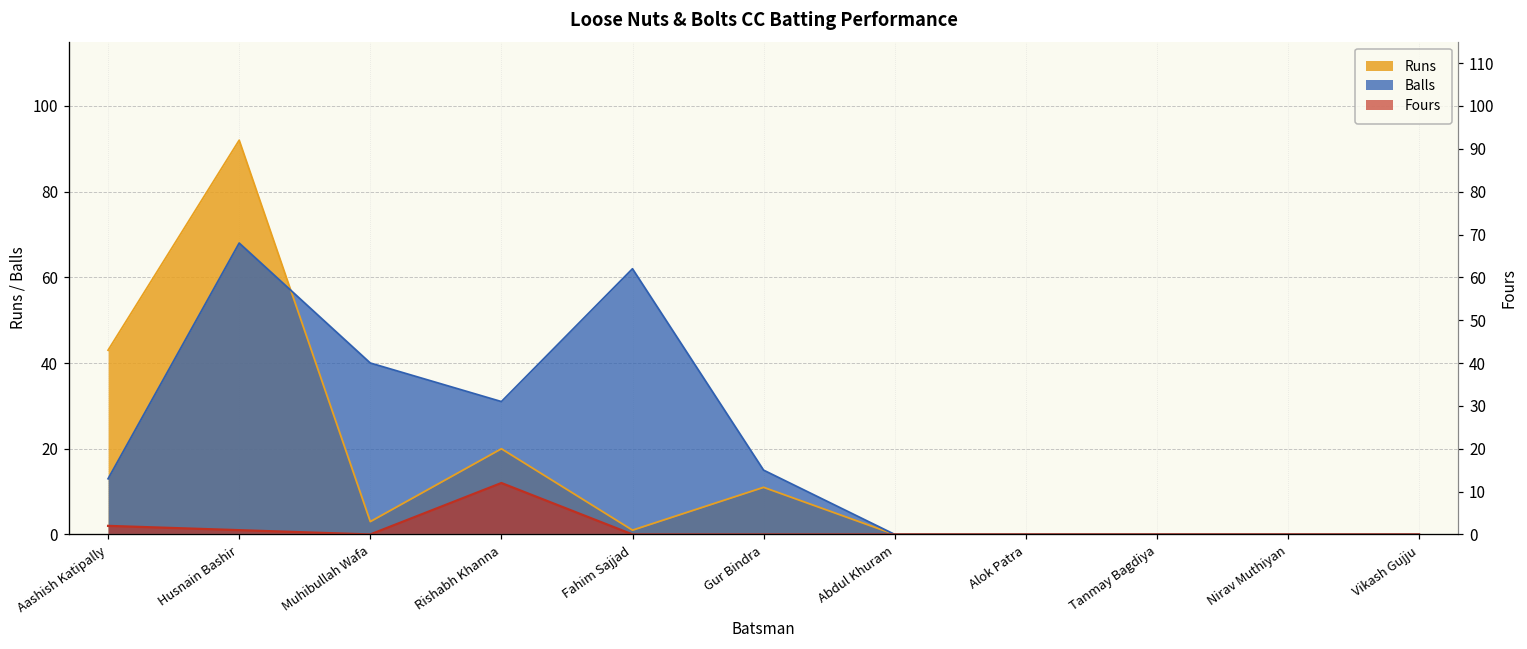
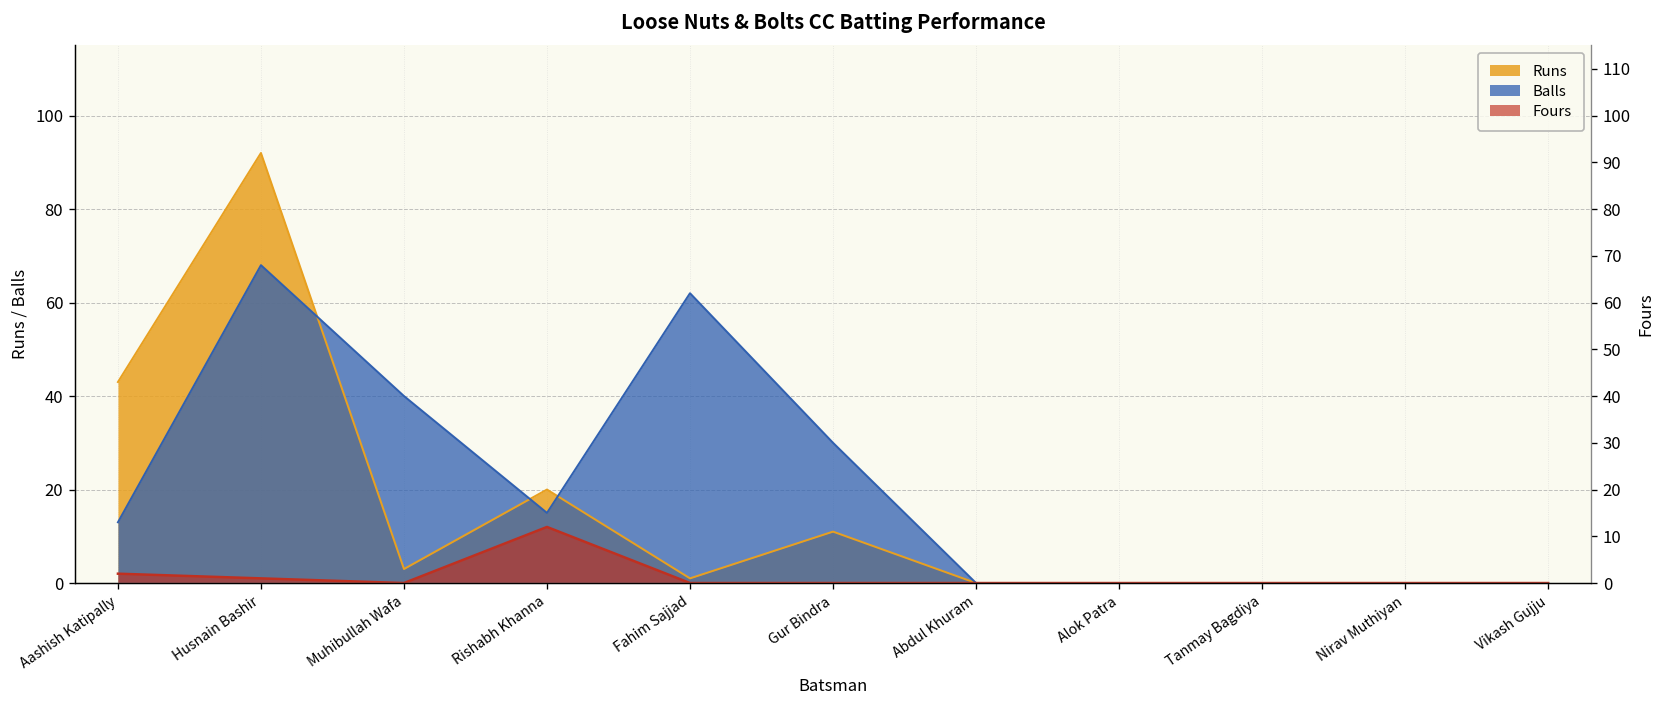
Balls, Rishabh Khanna: 31 -> 15
Balls, Gur Bindra: 15 -> 30
